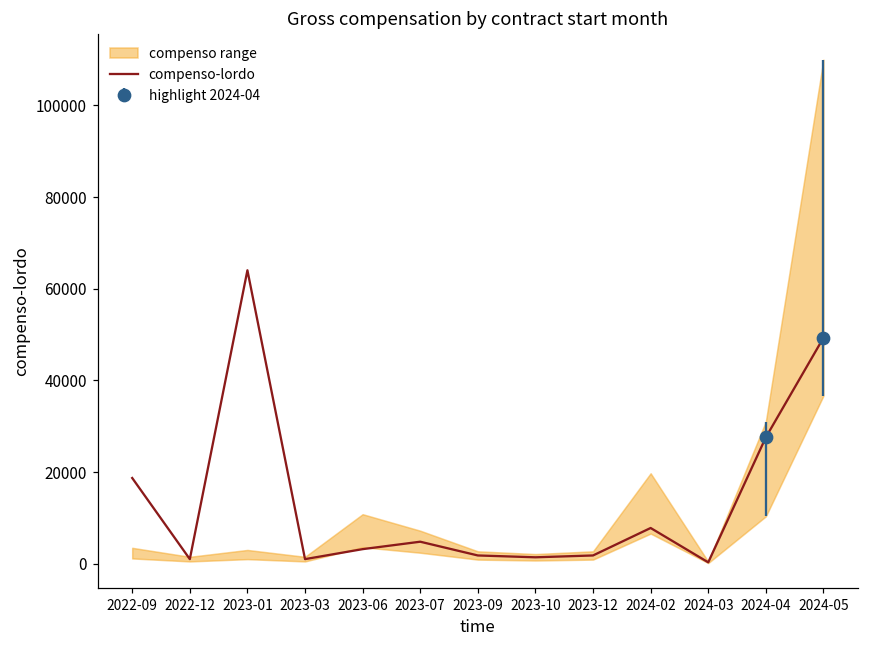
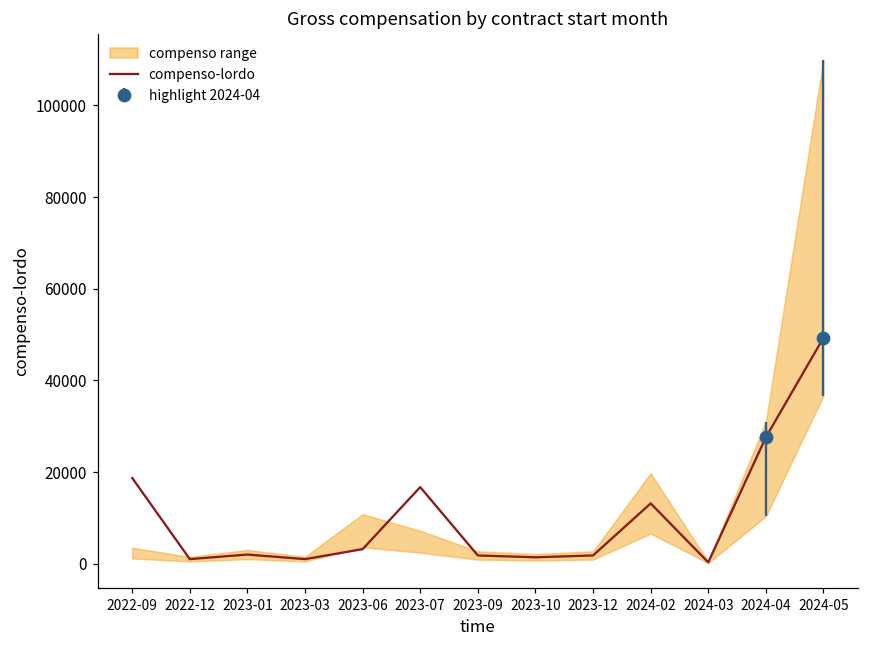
compenso-lordo, 2023-01: 64000 -> 2000
compenso-lordo, 2023-07: 5000 -> 17000
compenso-lordo, 2024-02: 8000 -> 13000
